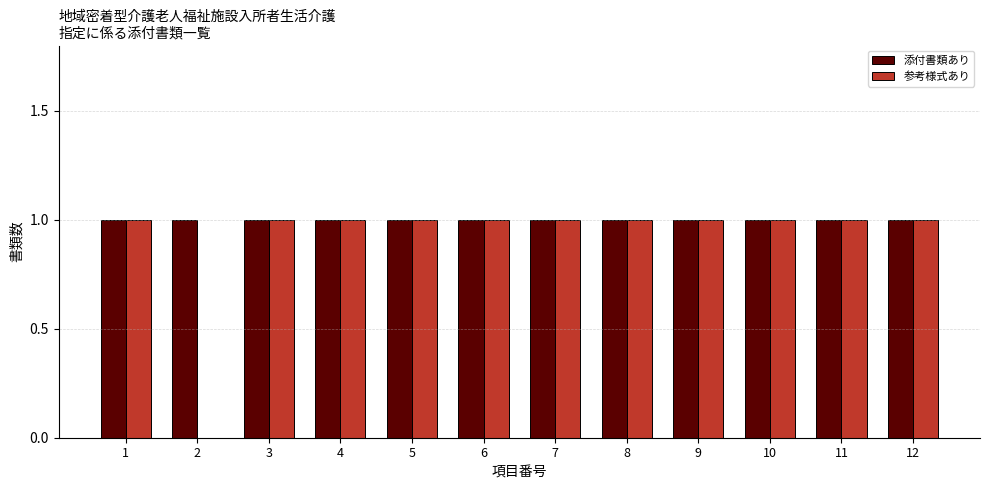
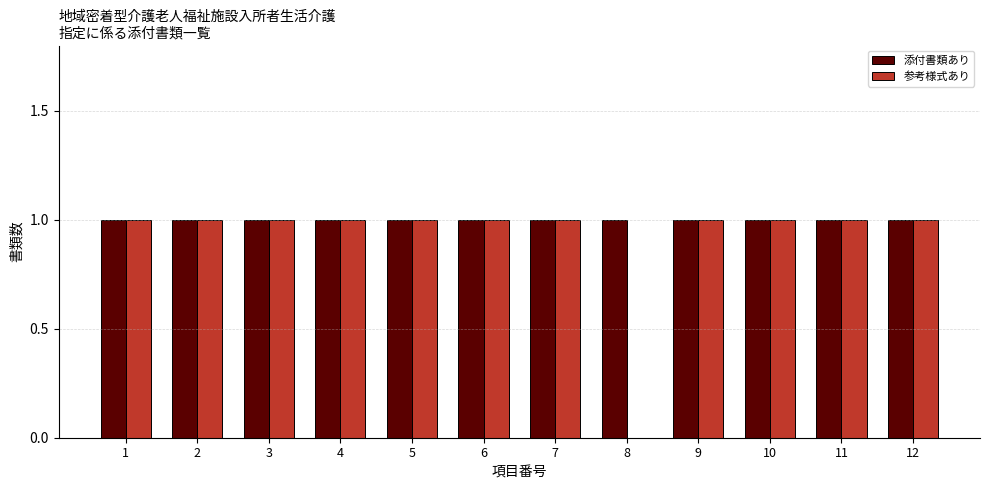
参考様式あり, 2: 0 -> 1
参考様式あり, 8: 1 -> 0
